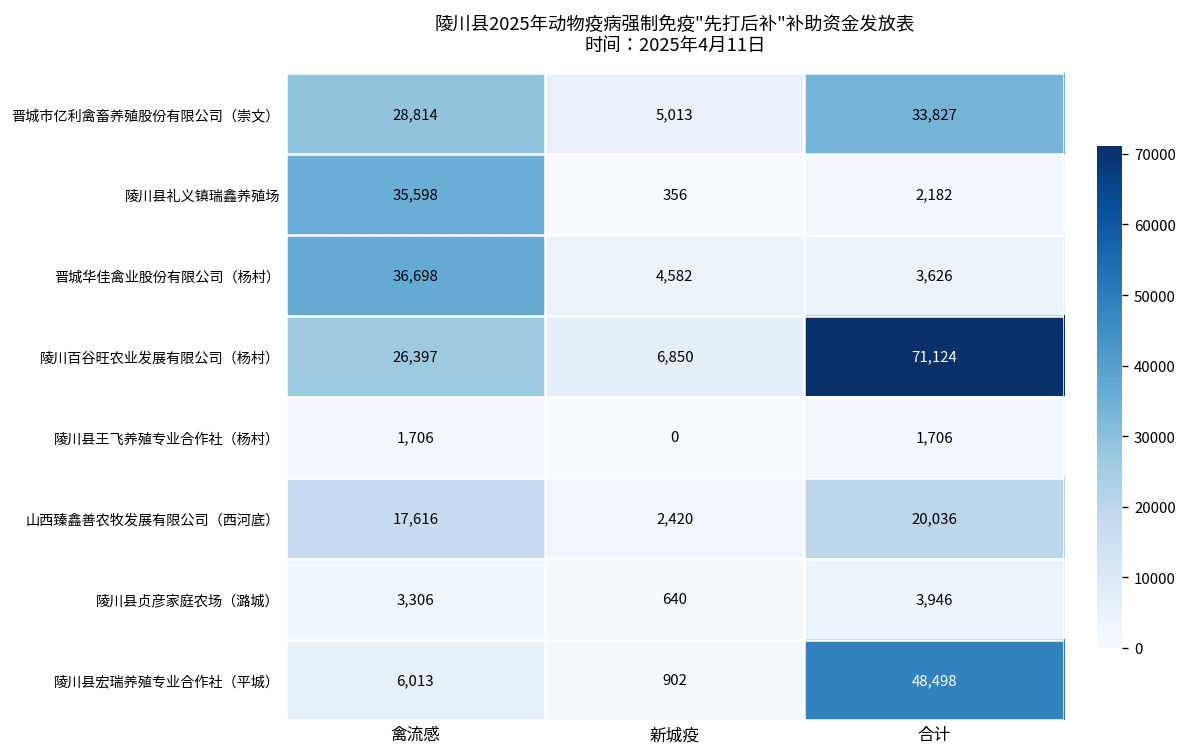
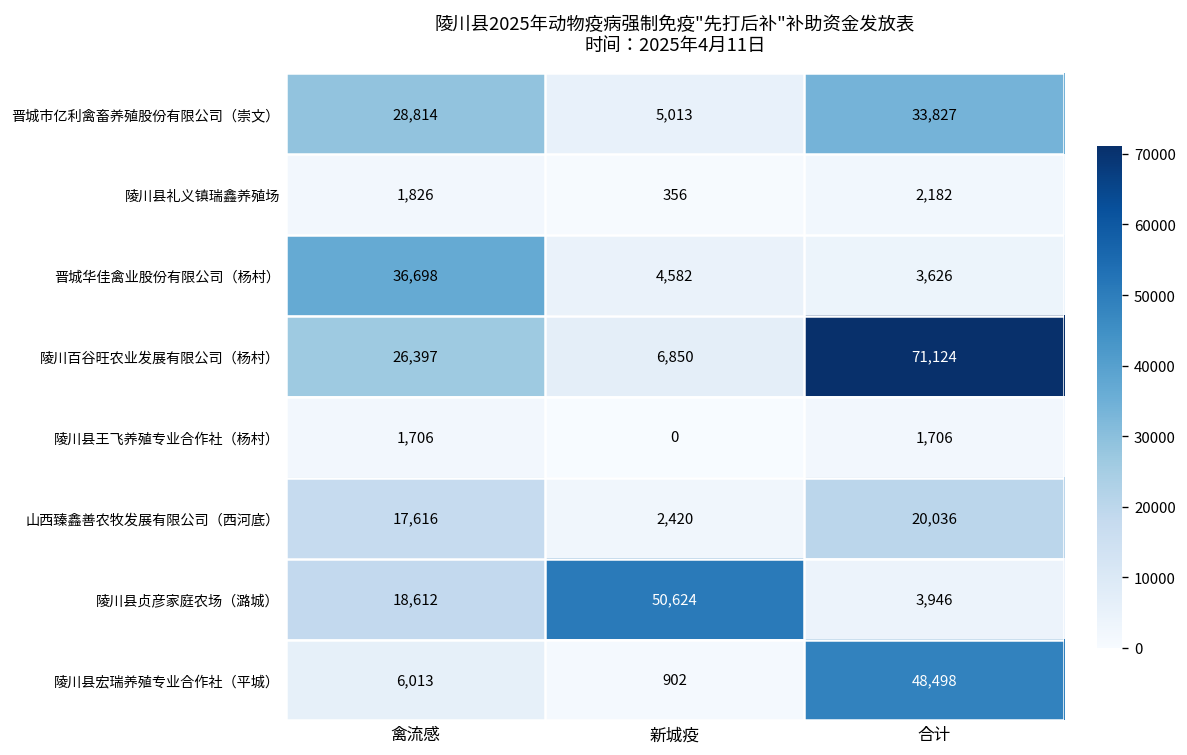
陵川县礼义镇瑞鑫养殖场, 禽流感: 35,598 -> 1,826
陵川县贞彦家庭农场（潞城）, 禽流感: 3,306 -> 18,612
陵川县贞彦家庭农场（潞城）, 新城疫: 640 -> 50,624
